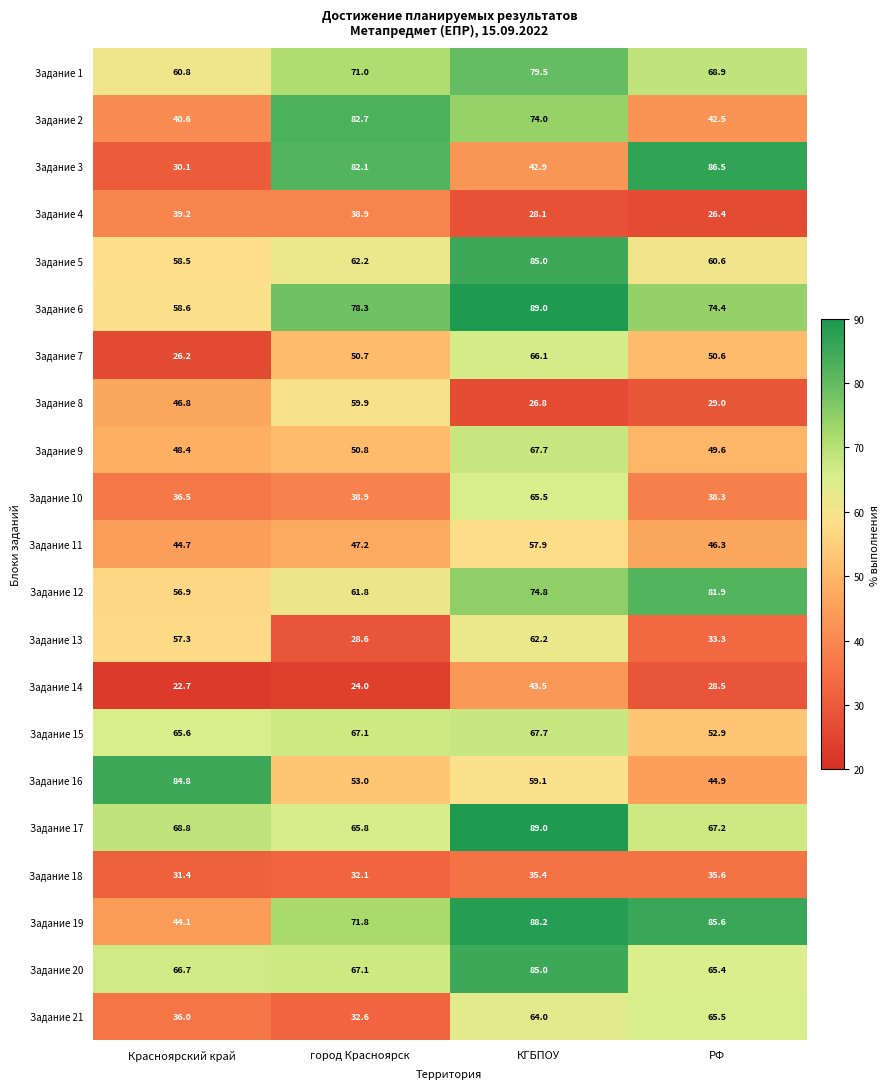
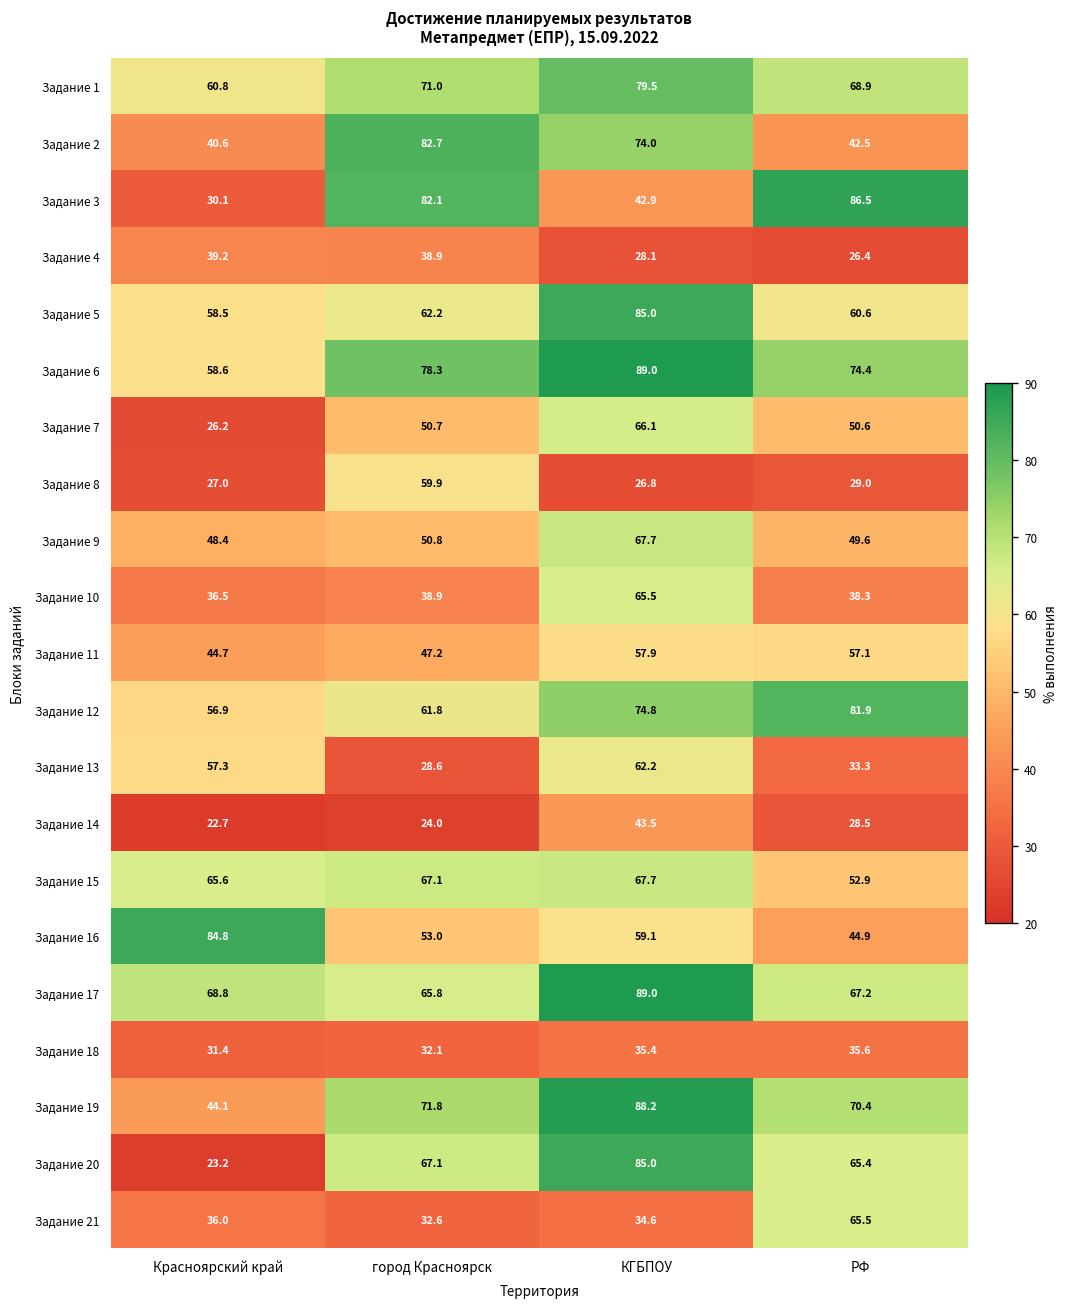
Задание 8, Красноярский край: 46.8 -> 27.0
Задание 11, РФ: 46.3 -> 57.1
Задание 19, РФ: 85.6 -> 70.4
Задание 20, Красноярский край: 66.7 -> 23.2
Задание 21, КГБПОУ: 64.0 -> 34.6
